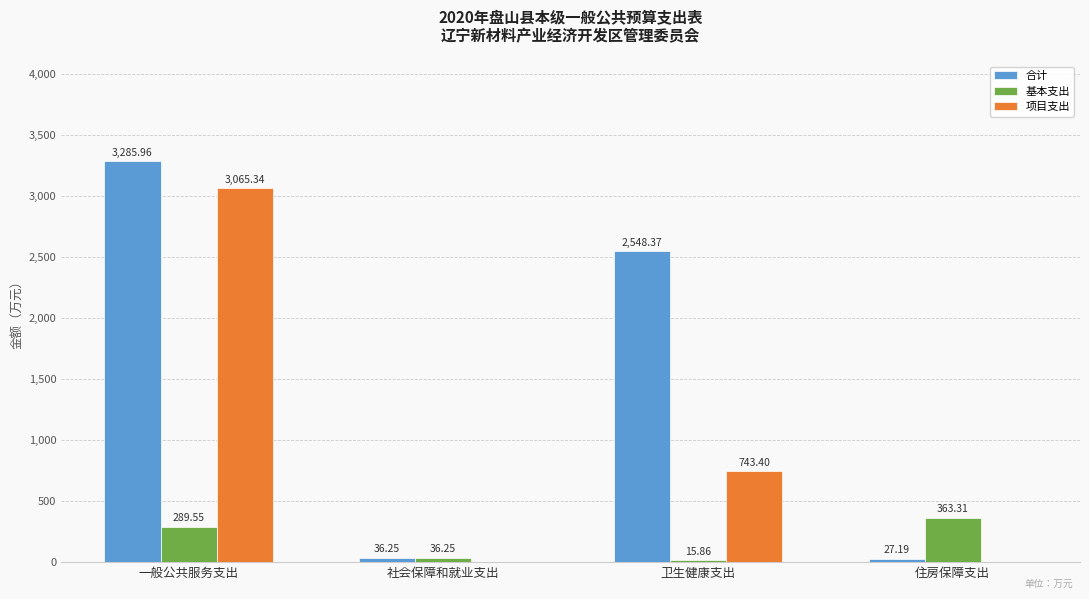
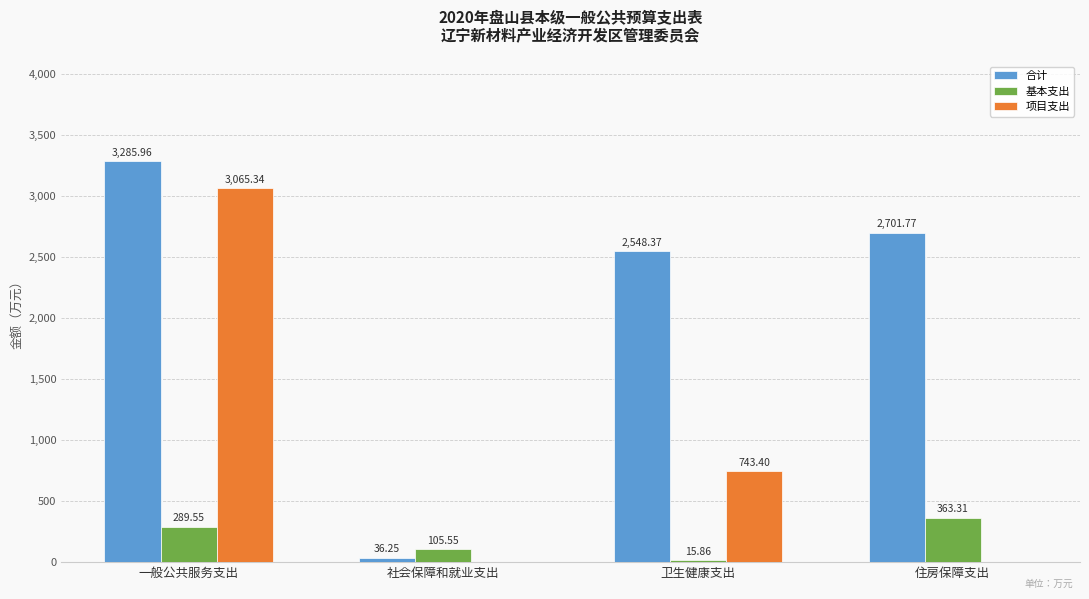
基本支出, 社会保障和就业支出: 36.25 -> 105.55
合计, 住房保障支出: 27.19 -> 2,701.77
